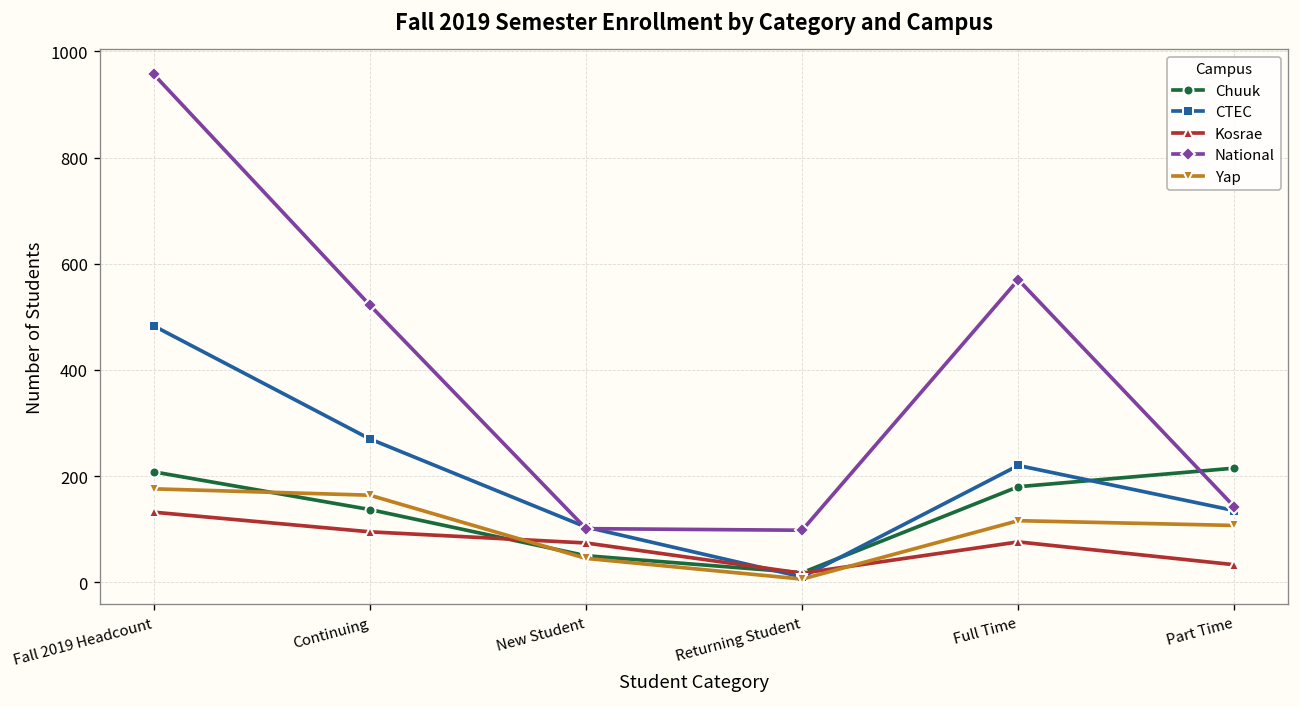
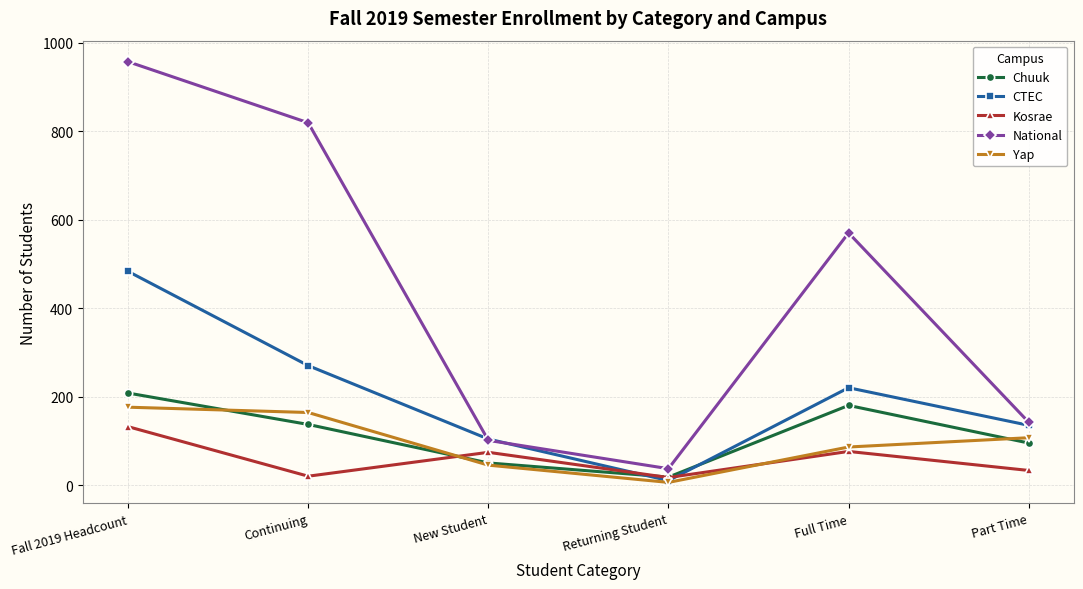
Kosrae, Continuing: 100 -> 20
National, Continuing: 520 -> 820
National, Returning Student: 100 -> 40
Yap, Full Time: 120 -> 90
Chuuk, Part Time: 220 -> 100
